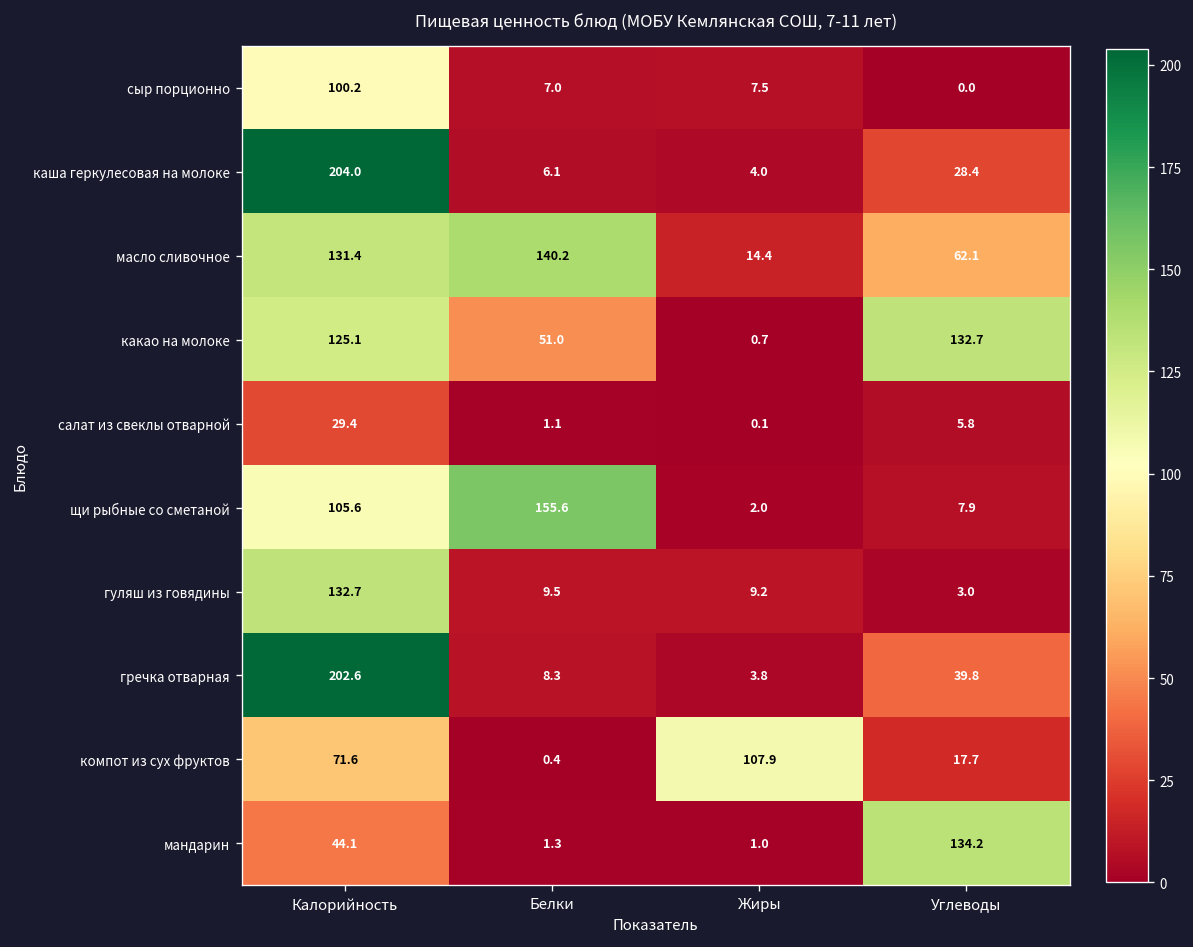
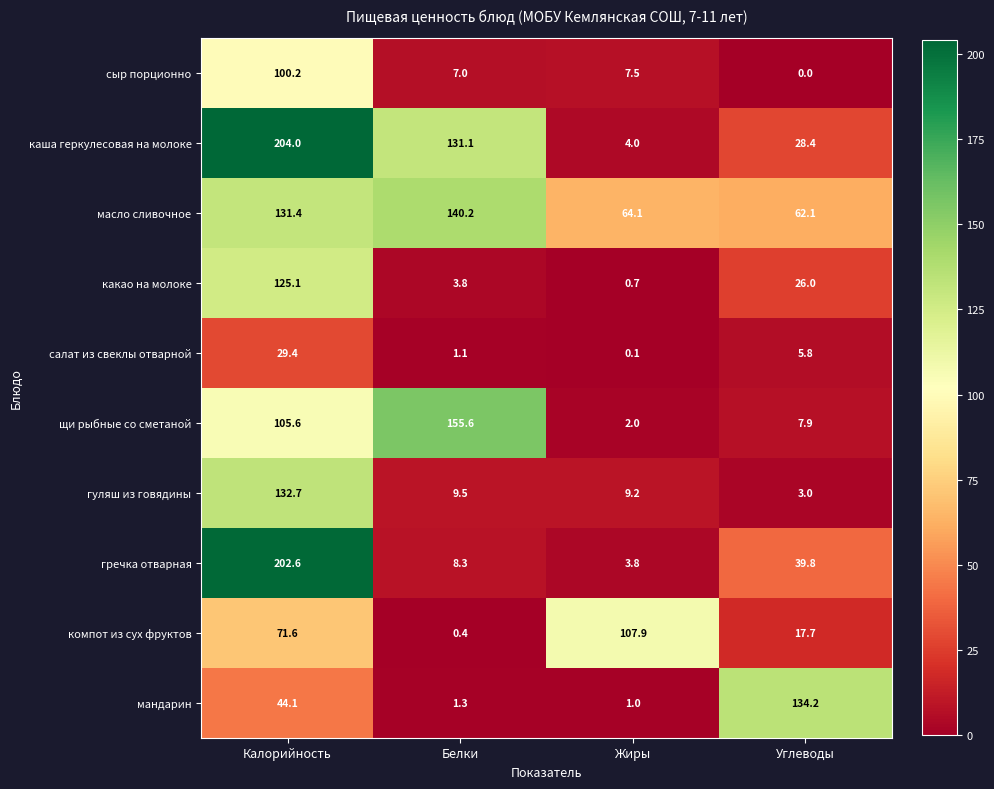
каша геркулесовая на молоке, Белки: 6.1 -> 131.1
масло сливочное, Жиры: 14.4 -> 64.1
какао на молоке, Белки: 51.0 -> 3.8
какао на молоке, Углеводы: 132.7 -> 26.0
